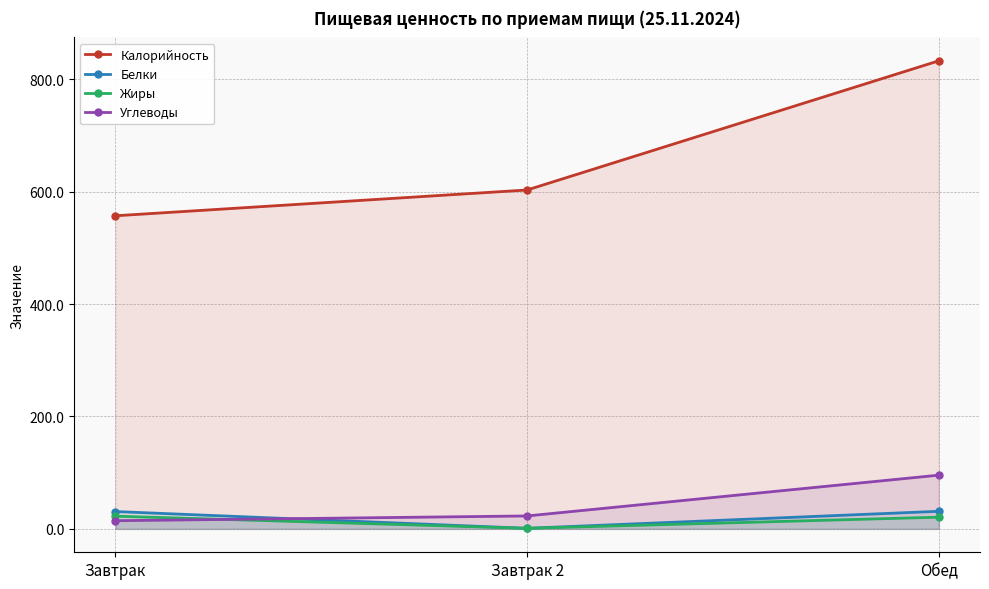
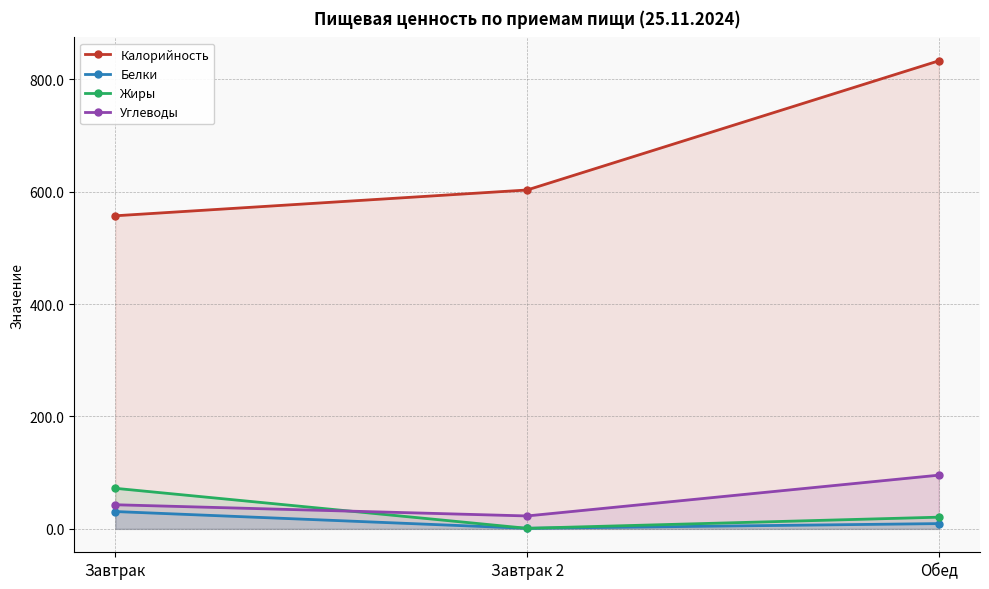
Жиры, Завтрак: 20 -> 70
Углеводы, Завтрак: 10 -> 40
Белки, Обед: 30 -> 10
